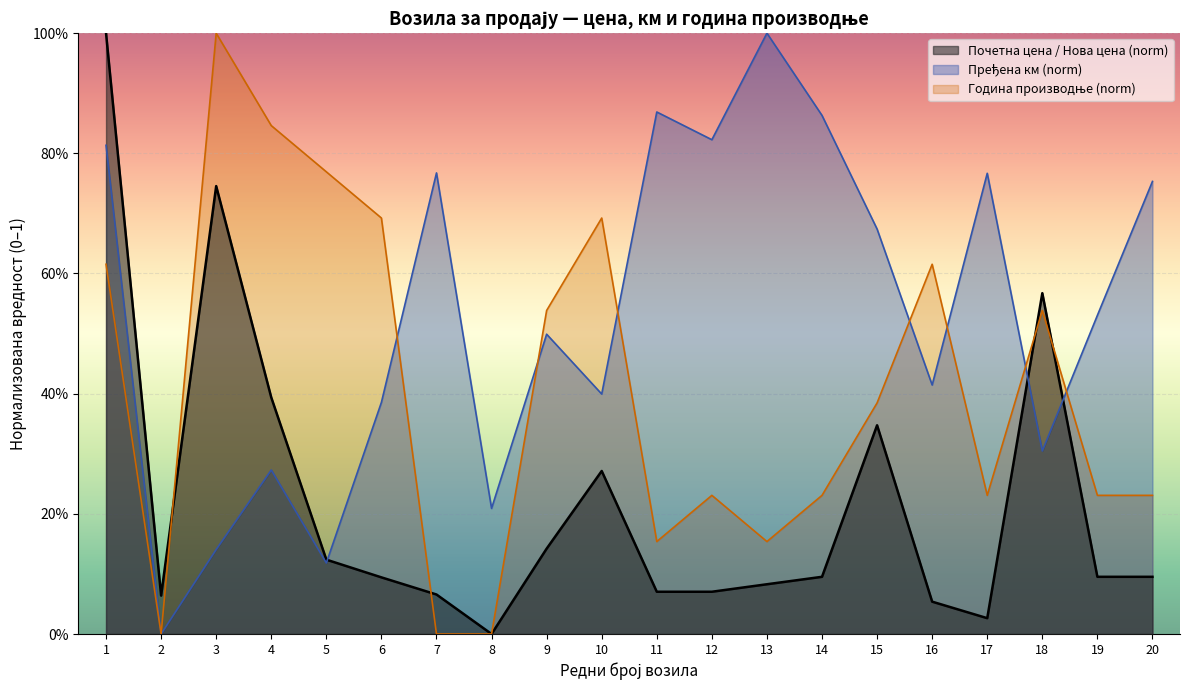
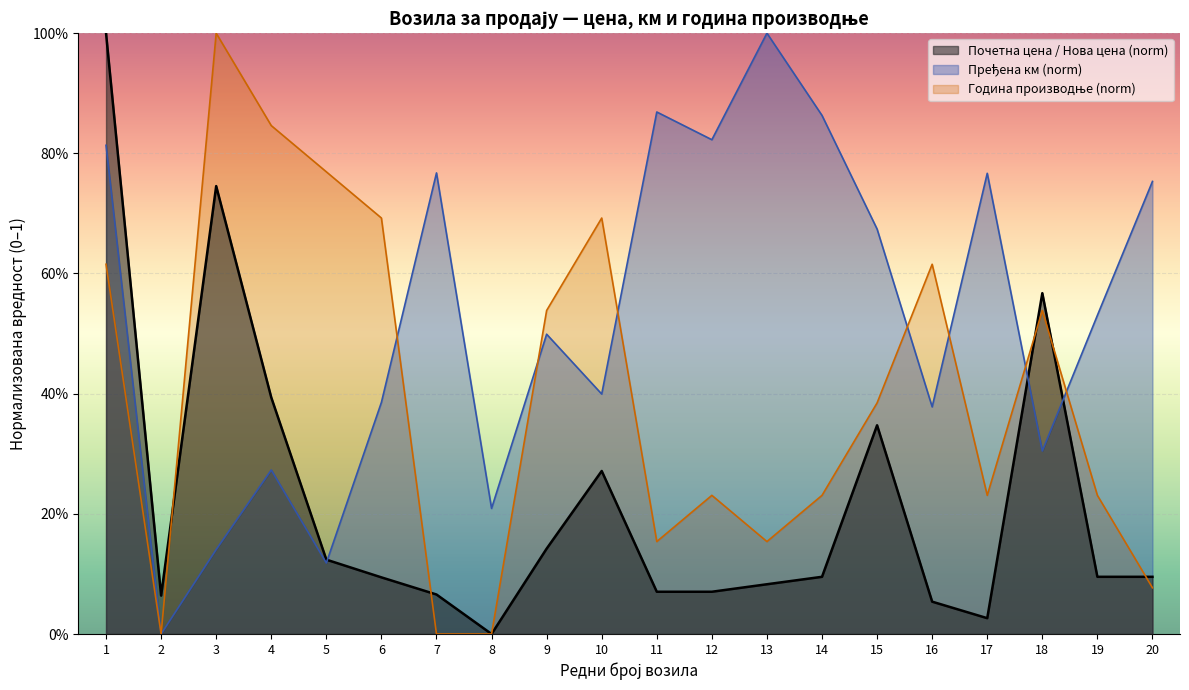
Пређена км (norm), 16: 41% -> 38%
Година производње (norm), 20: 23% -> 8%
